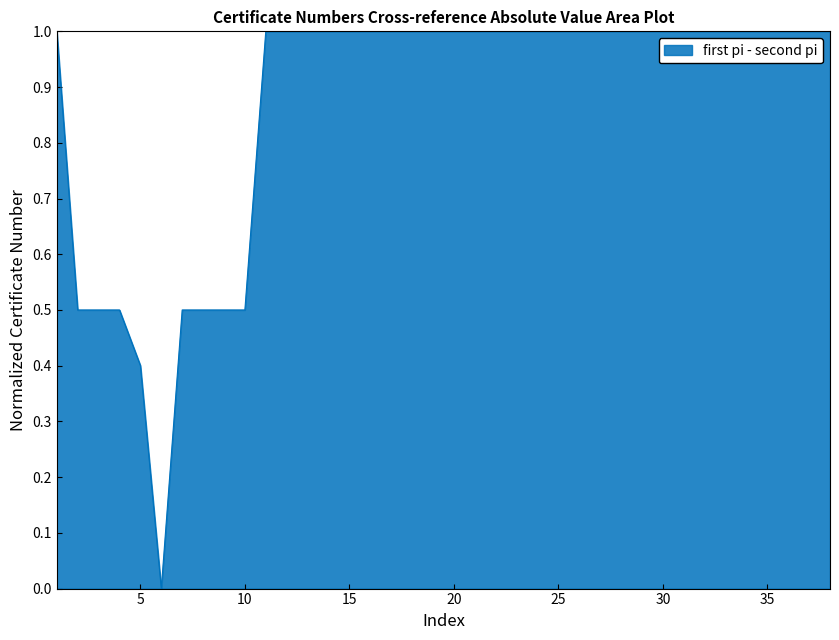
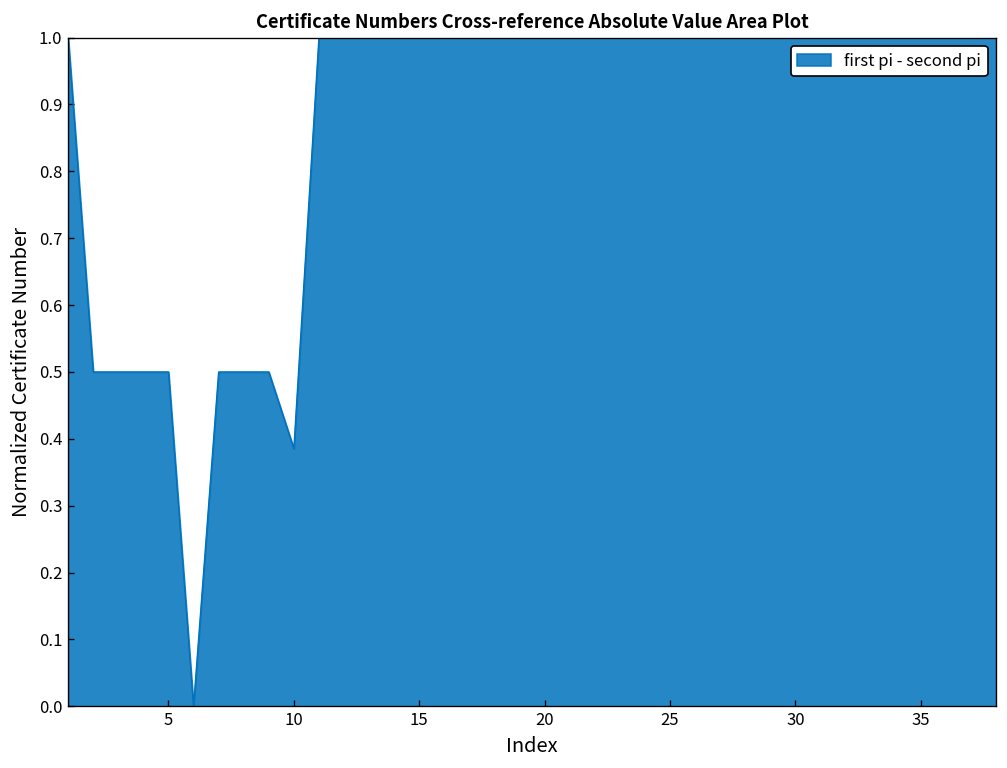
5: 0.40 -> 0.50
10: 0.50 -> 0.39
